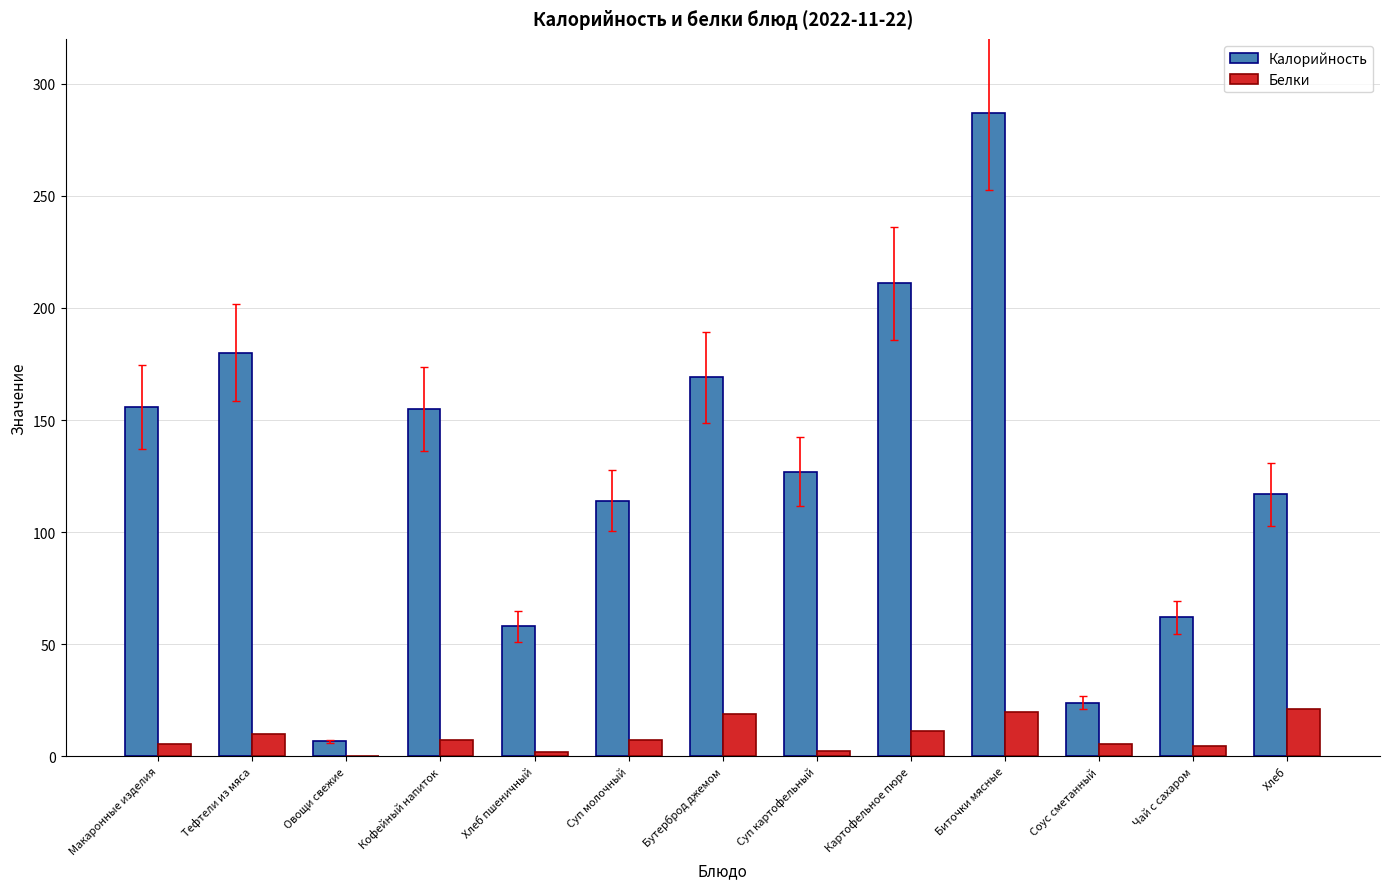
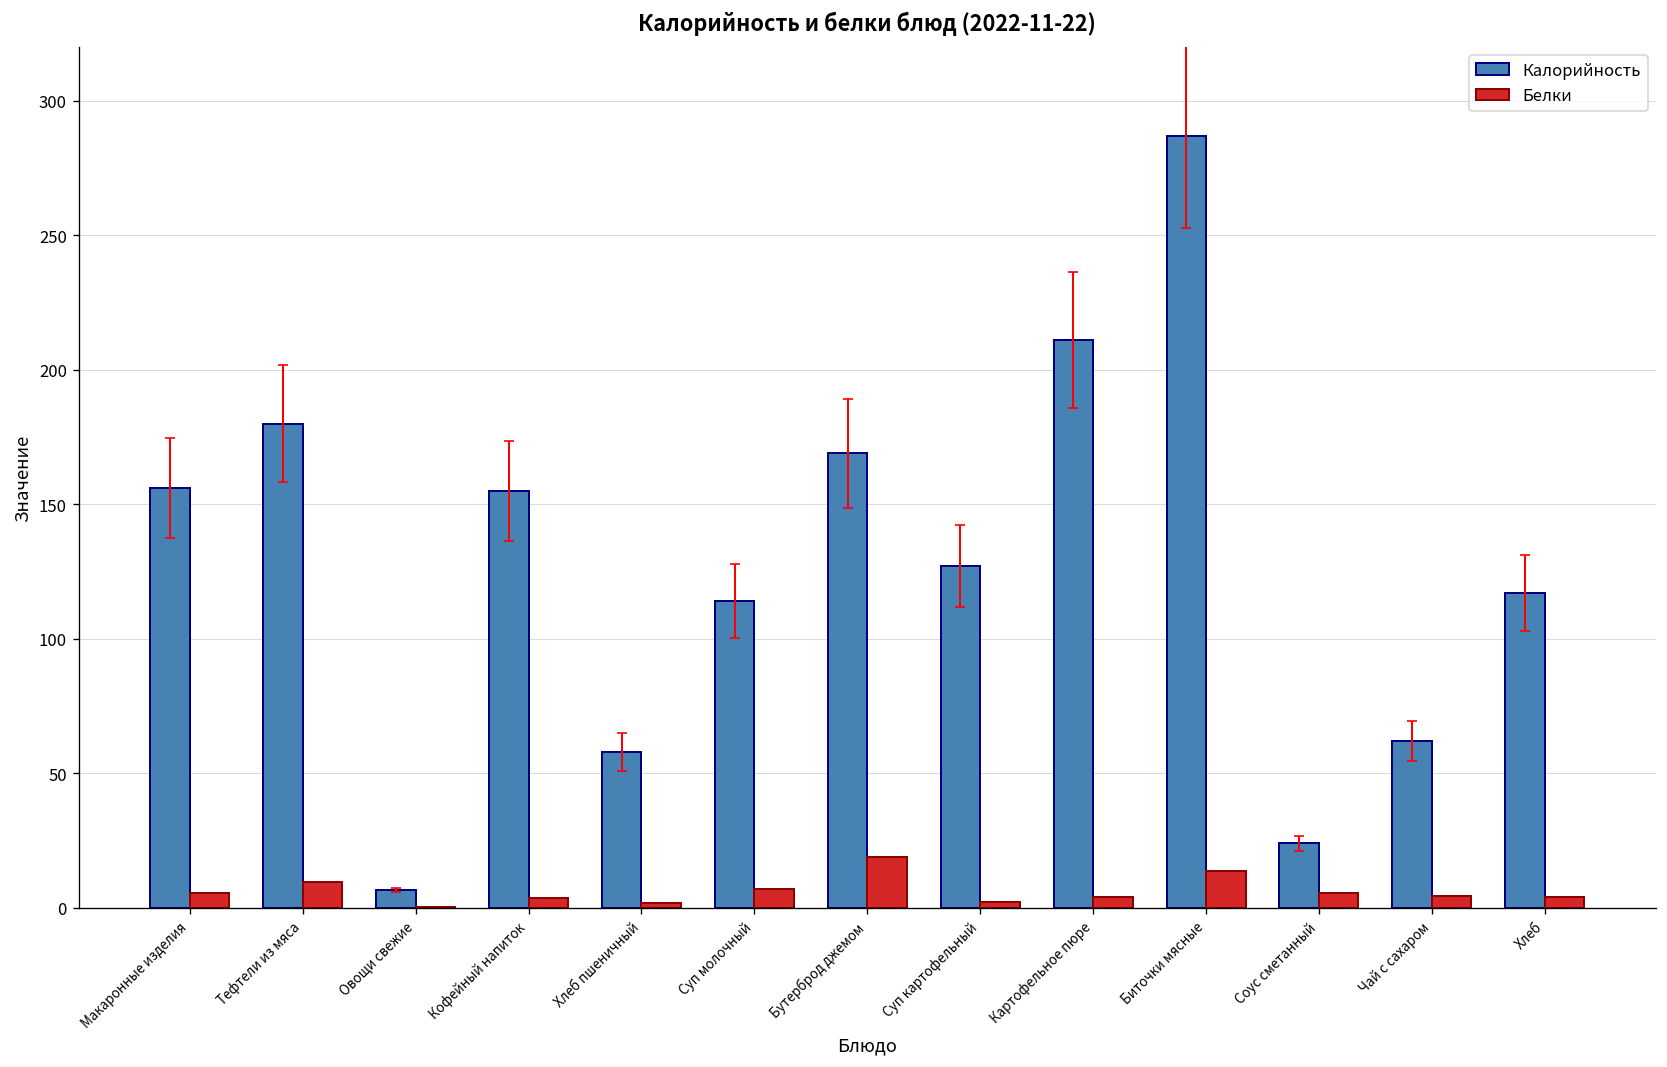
Белки, Кофейный напиток: 7 -> 4
Белки, Картофельное пюре: 11 -> 4
Белки, Биточки мясные: 20 -> 14
Белки, Хлеб: 21 -> 4
